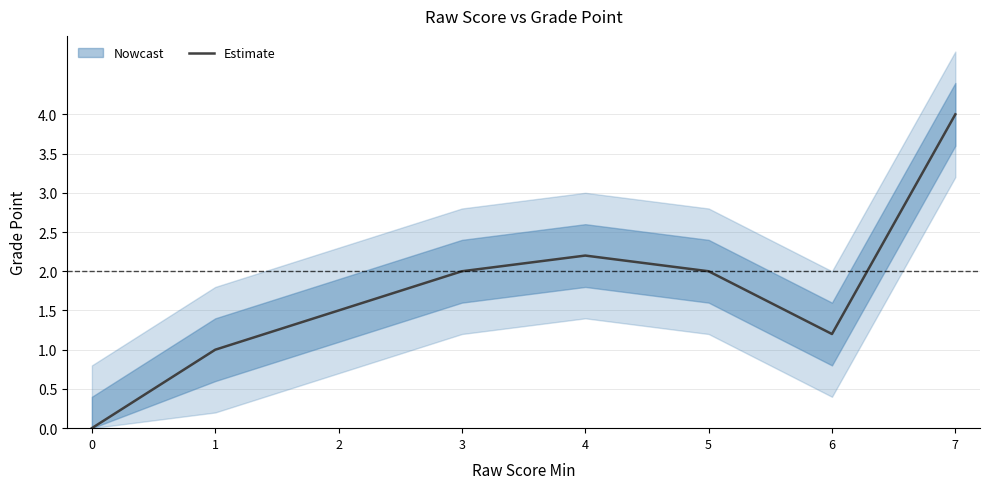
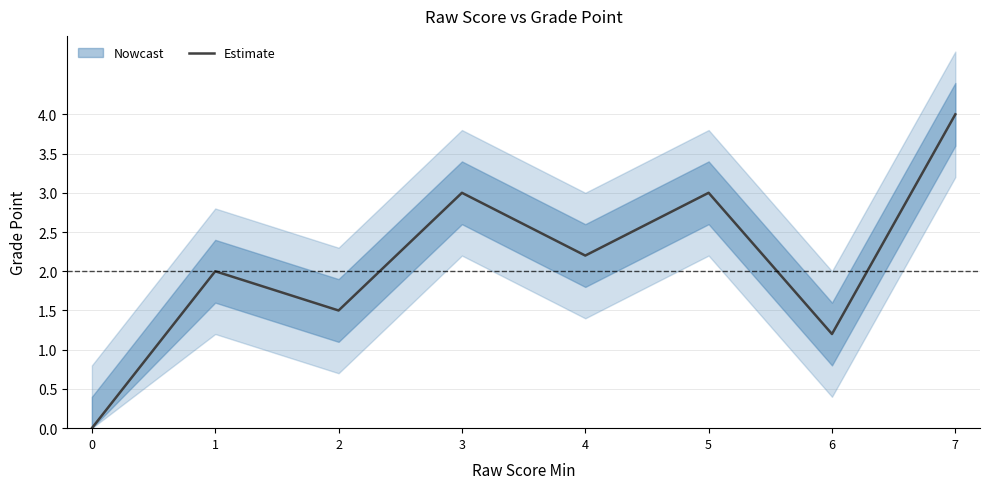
Estimate, 1: 1 -> 2
Estimate, 3: 2 -> 3
Estimate, 5: 2 -> 3
